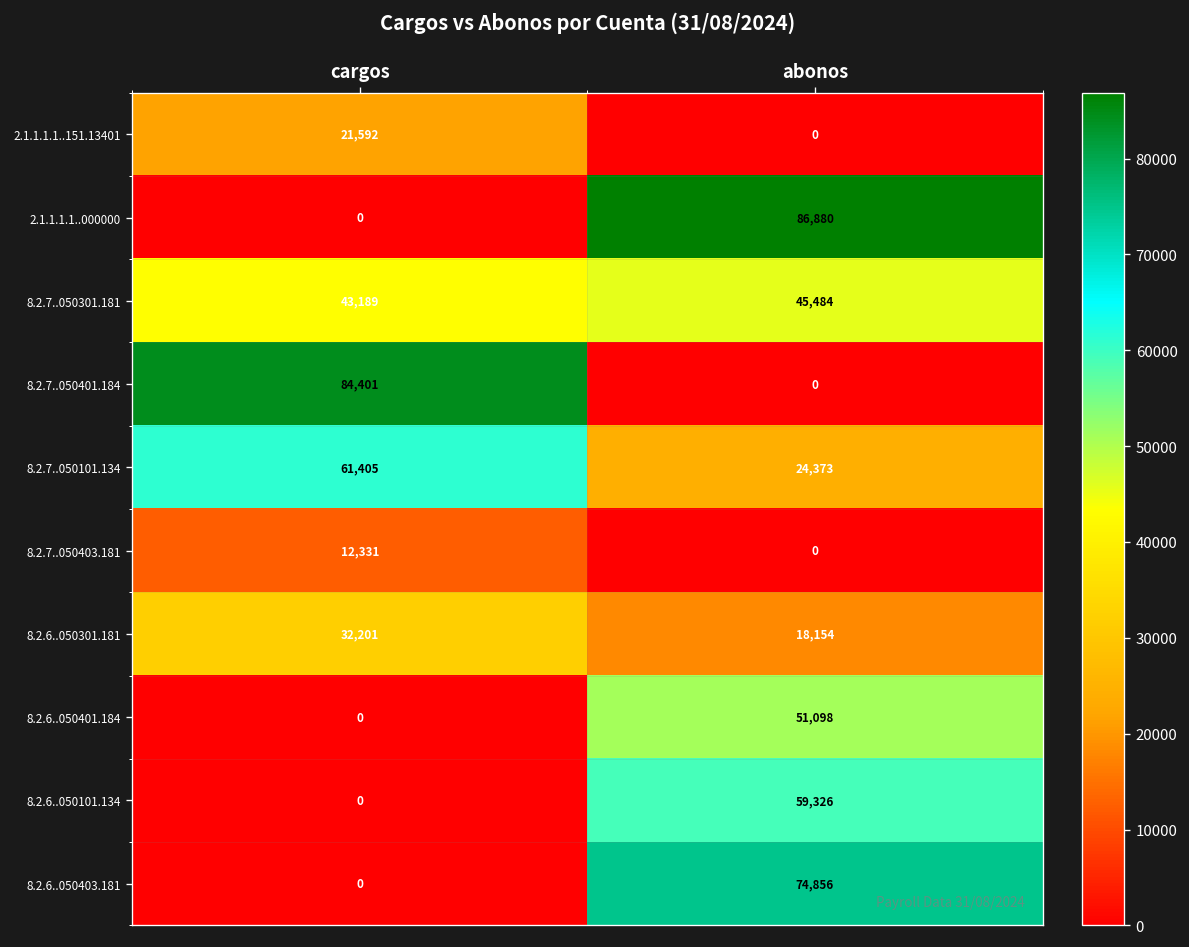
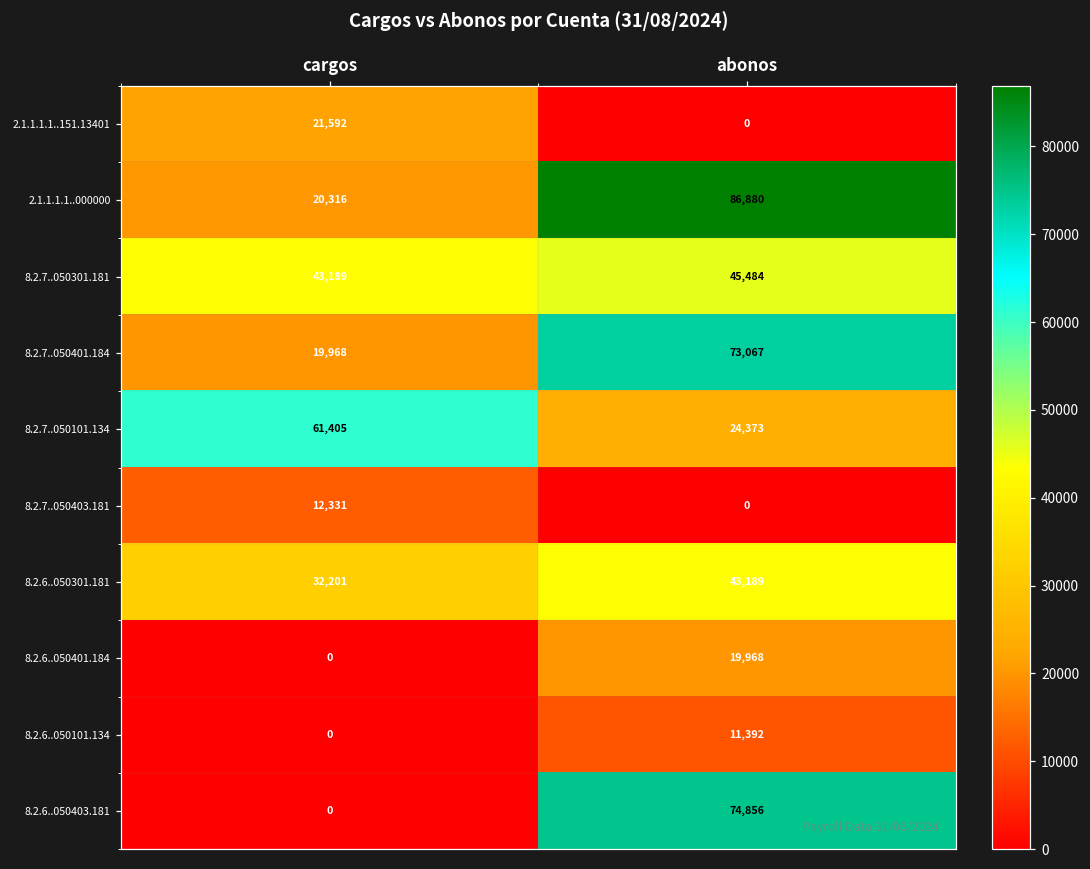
2.1.1.1.1..000000, cargos: 0 -> 20,316
8.2.7..050401.184, cargos: 84,401 -> 19,968
8.2.7..050401.184, abonos: 0 -> 73,067
8.2.6..050301.181, abonos: 18,154 -> 43,189
8.2.6..050401.184, abonos: 51,098 -> 19,968
8.2.6..050101.134, abonos: 59,326 -> 11,392
